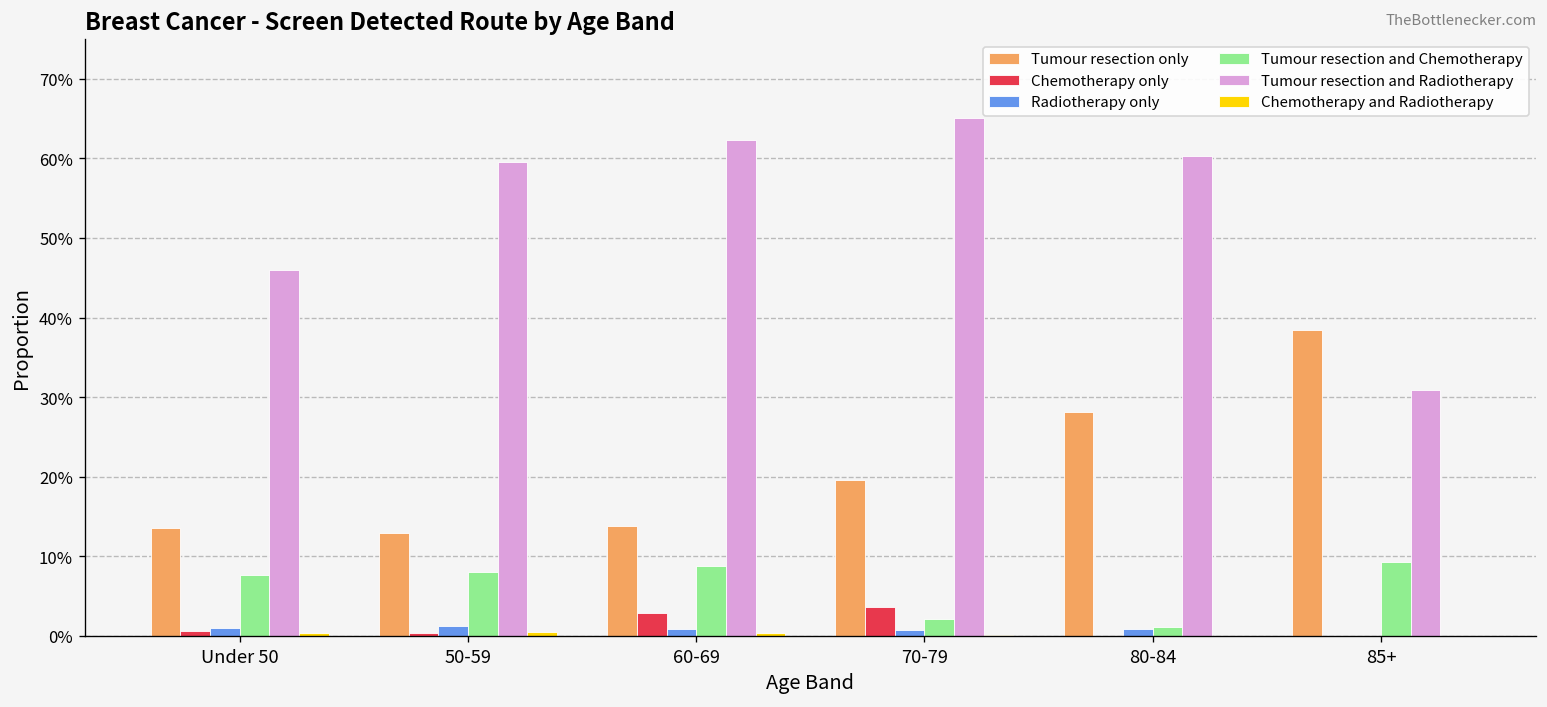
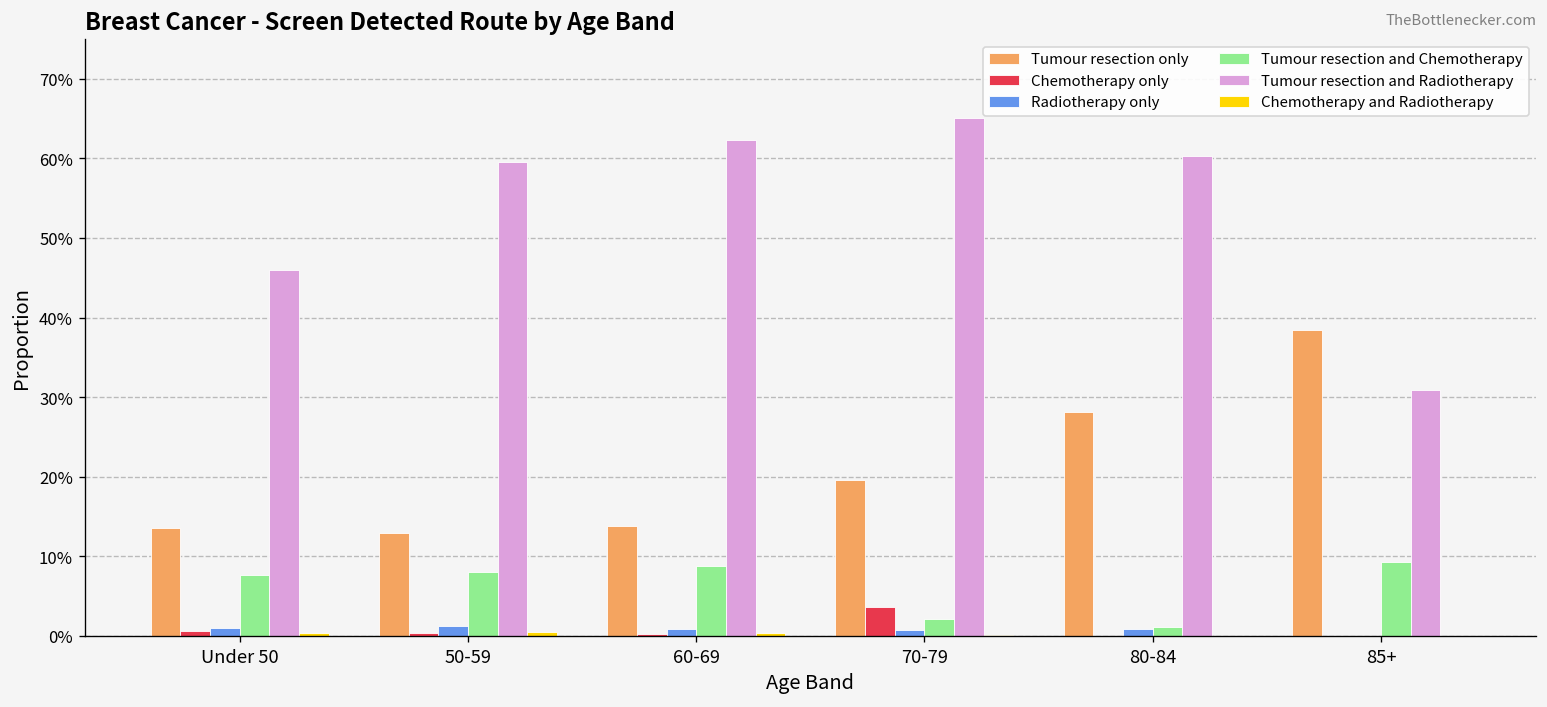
Chemotherapy only, 60-69: 3% -> 0%
